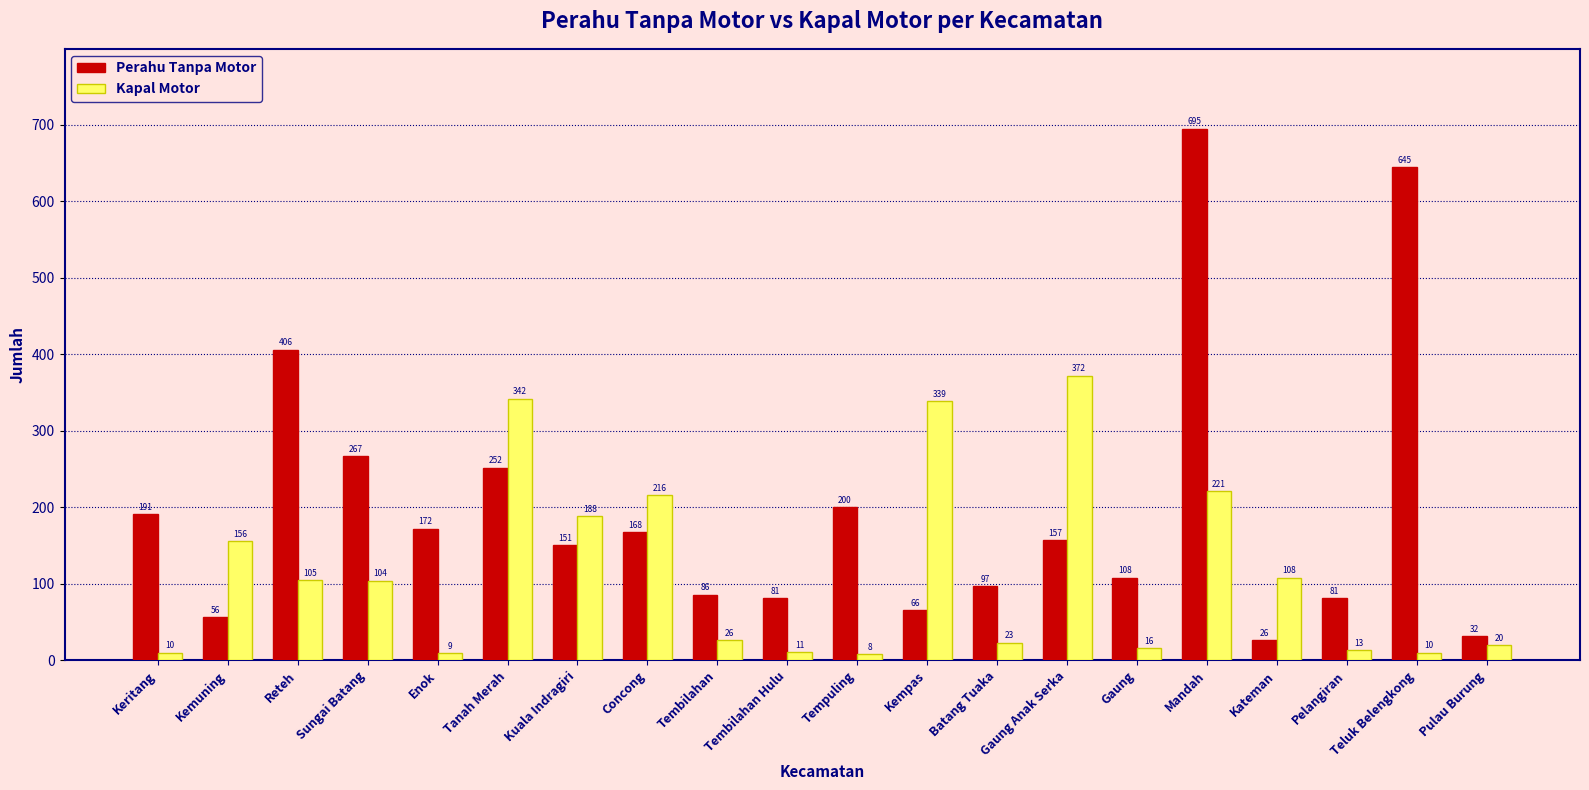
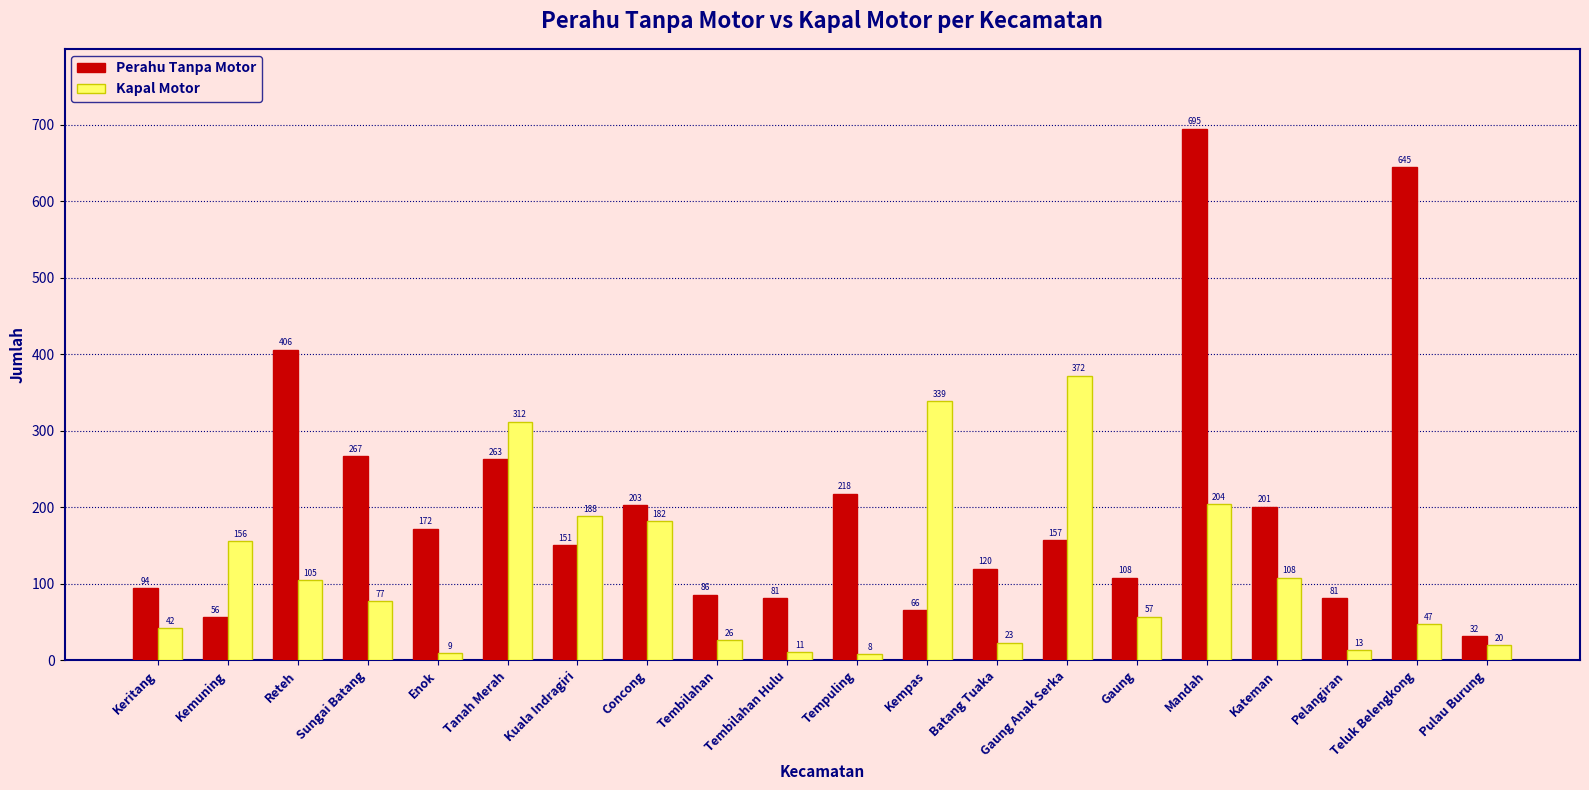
Perahu Tanpa Motor, Keritang: 191 -> 94
Kapal Motor, Keritang: 10 -> 42
Kapal Motor, Sungai Batang: 104 -> 77
Perahu Tanpa Motor, Tanah Merah: 252 -> 263
Kapal Motor, Tanah Merah: 342 -> 312
Perahu Tanpa Motor, Concong: 168 -> 203
Kapal Motor, Concong: 216 -> 182
Perahu Tanpa Motor, Tempuling: 200 -> 218
Perahu Tanpa Motor, Batang Tuaka: 97 -> 120
Kapal Motor, Gaung: 16 -> 57
Kapal Motor, Mandah: 221 -> 204
Perahu Tanpa Motor, Kateman: 26 -> 201
Kapal Motor, Teluk Belengkong: 10 -> 47
